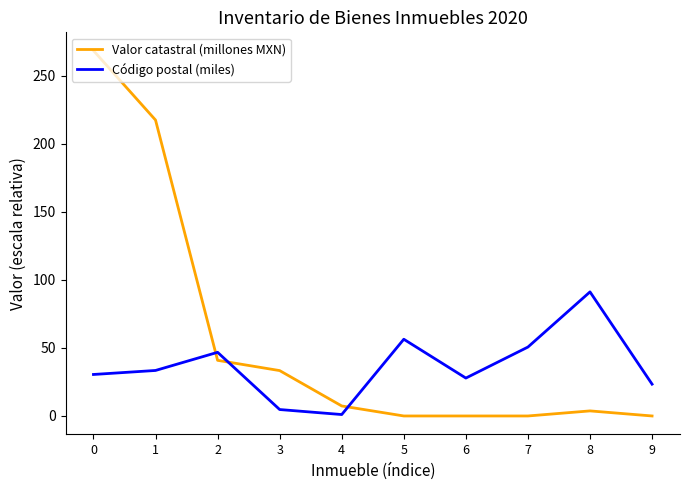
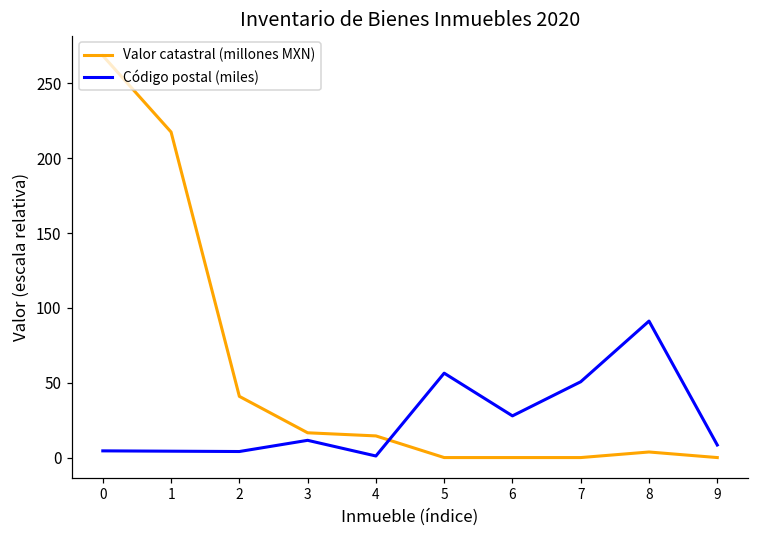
Código postal (miles), 0: 31 -> 4
Código postal (miles), 1: 33 -> 4
Código postal (miles), 2: 47 -> 4
Valor catastral (millones MXN), 3: 33 -> 17
Código postal (miles), 3: 5 -> 12
Valor catastral (millones MXN), 4: 7 -> 14
Código postal (miles), 9: 23 -> 8
